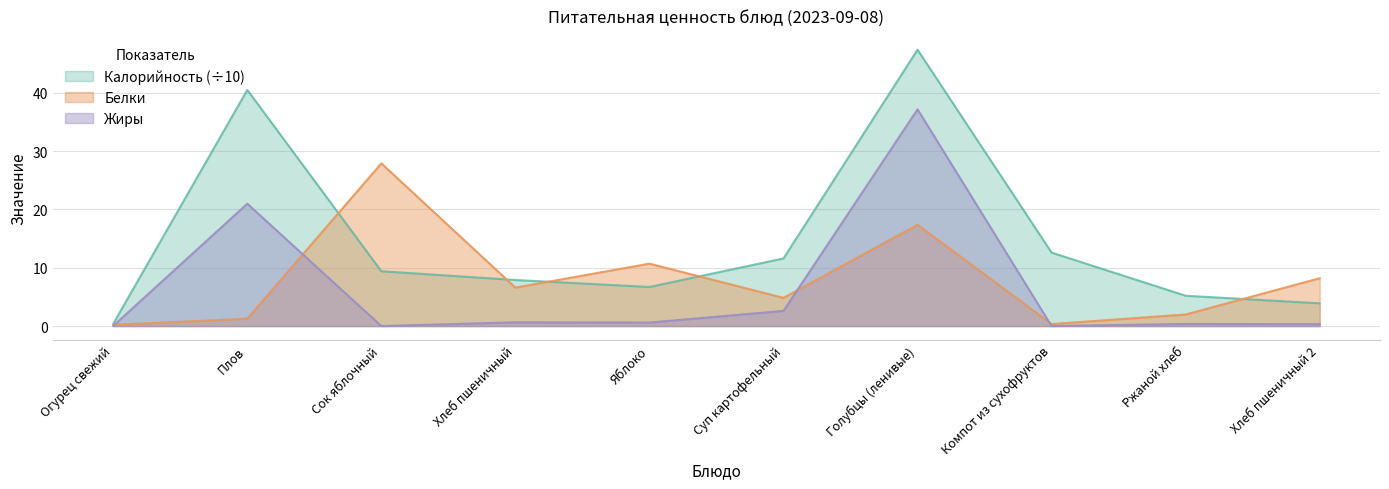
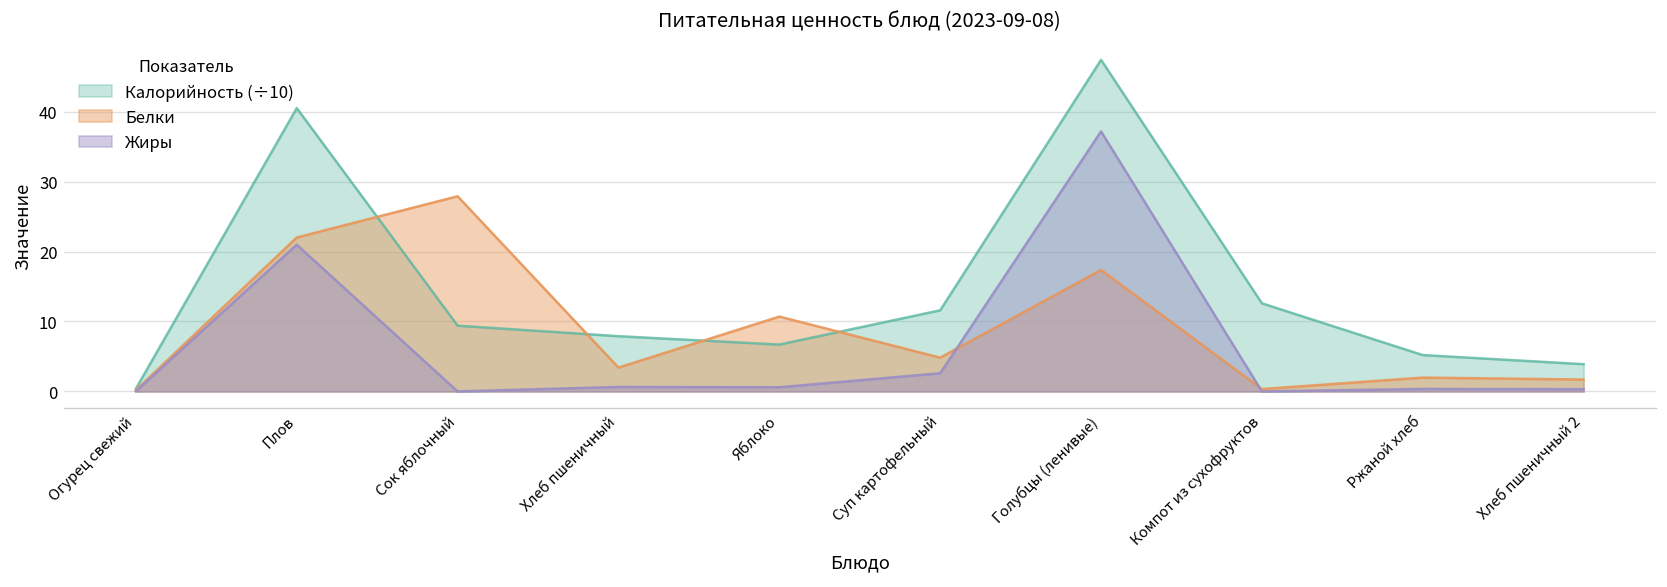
Белки, Плов: 1 -> 22
Белки, Хлеб пшеничный: 7 -> 3
Белки, Хлеб пшеничный 2: 8 -> 2
